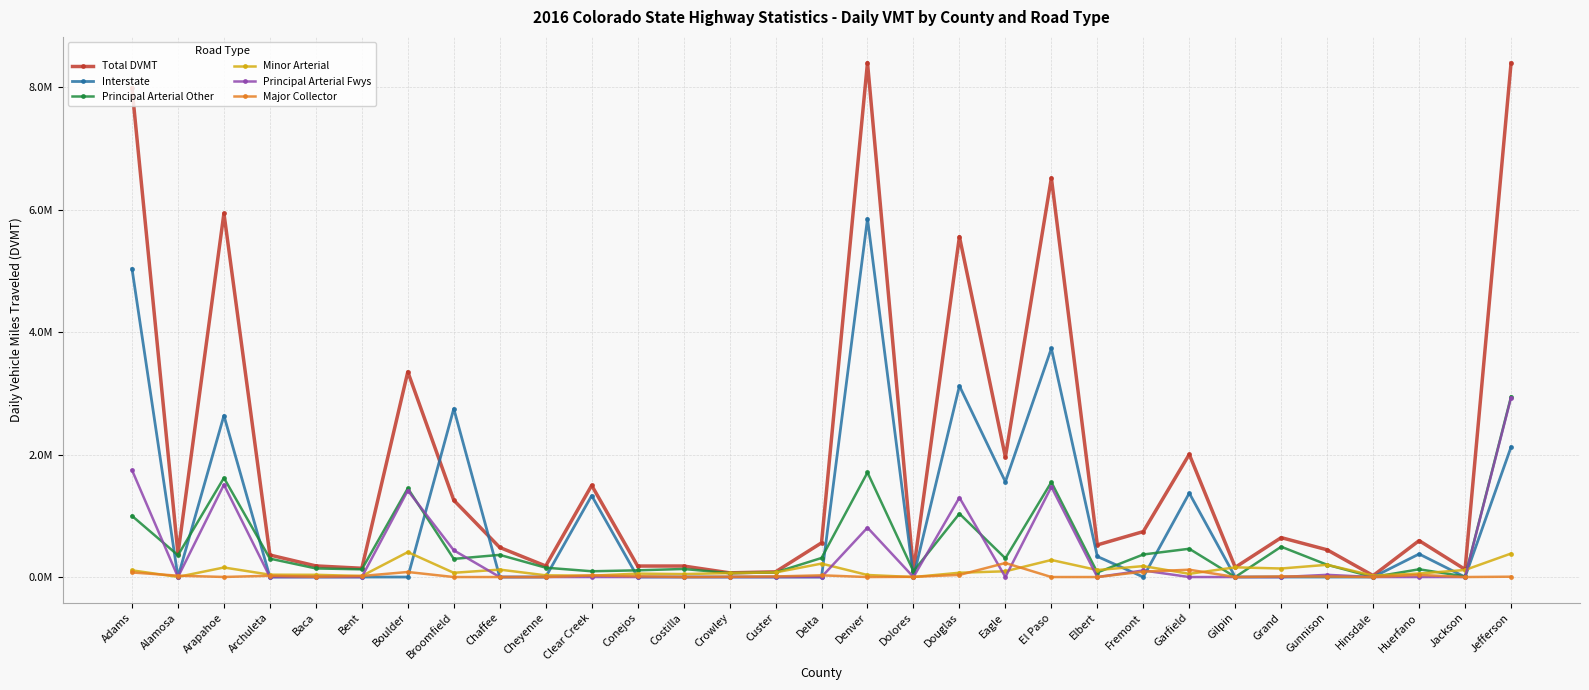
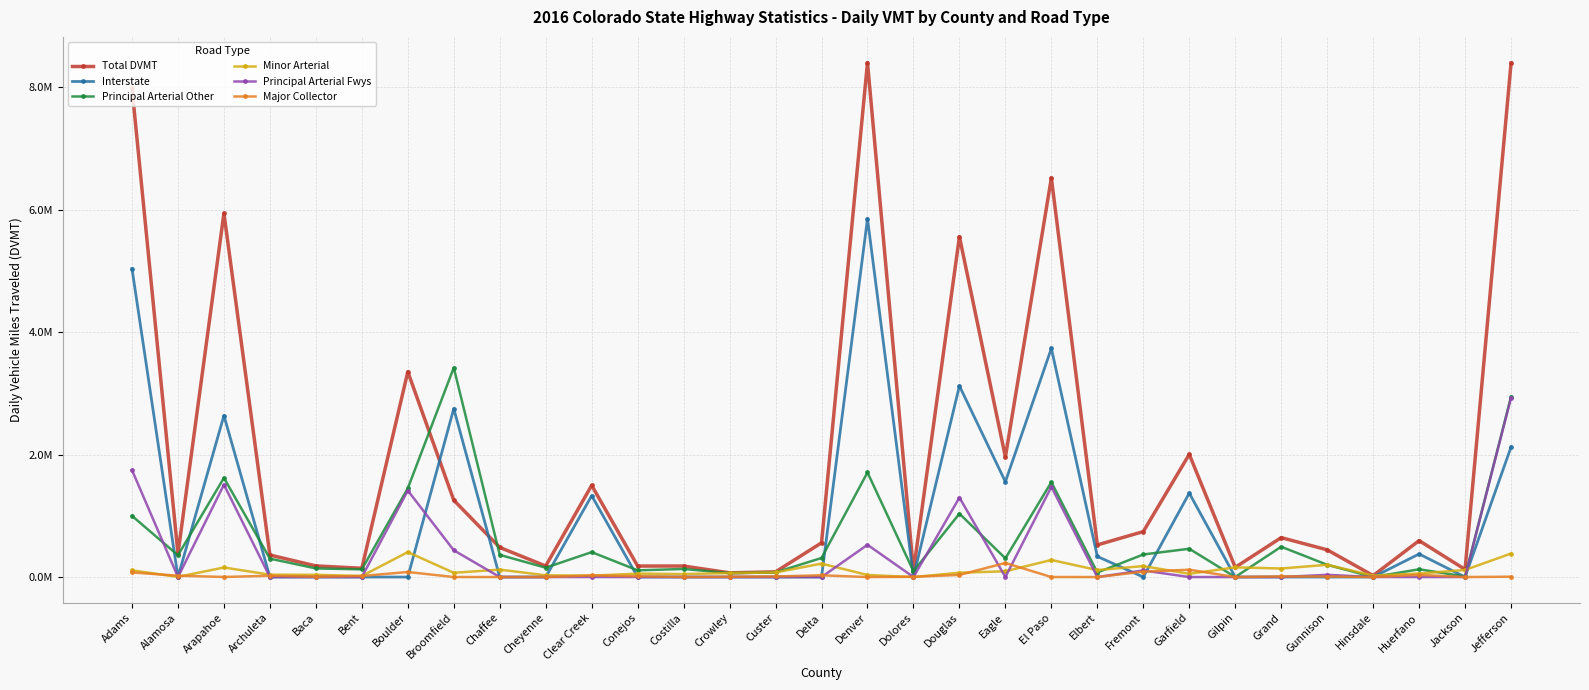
Principal Arterial Other, Broomfield: 300000 -> 3400000
Principal Arterial Other, Clear Creek: 100000 -> 400000
Principal Arterial Fwys, Denver: 800000 -> 500000
